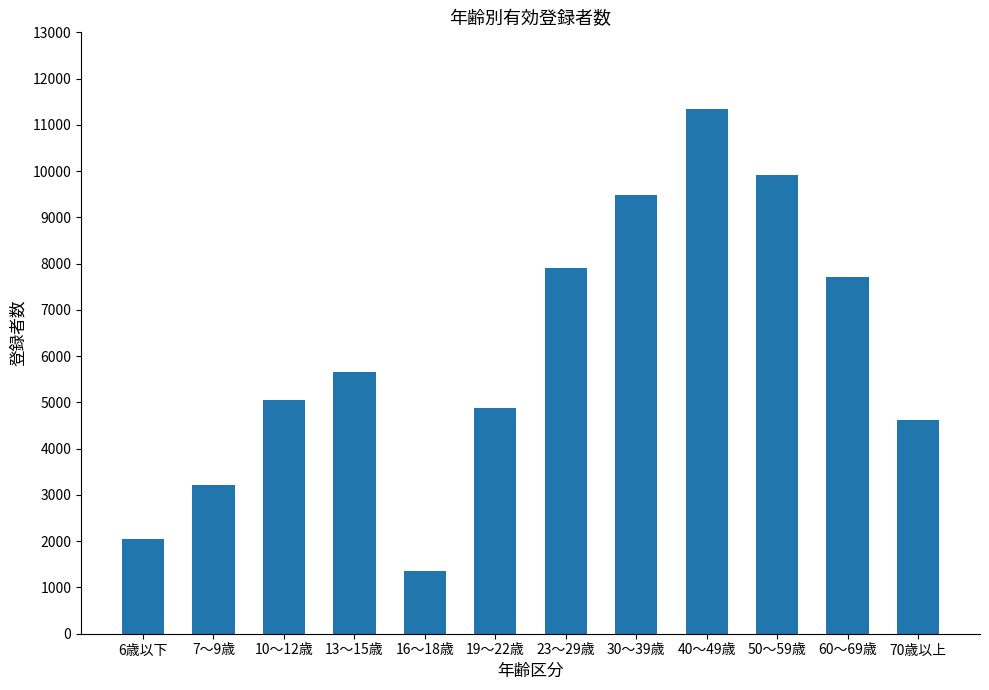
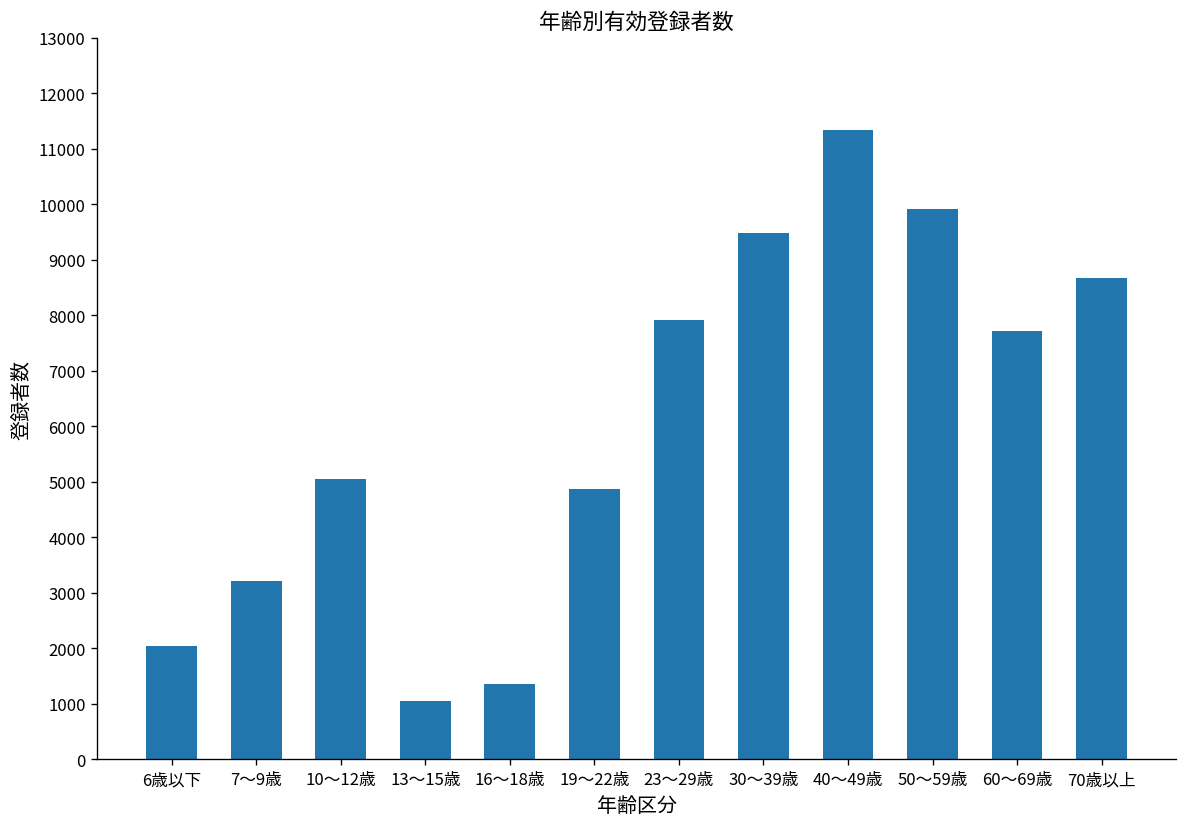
13～15歳: 5700 -> 1100
70歳以上: 4600 -> 8700
